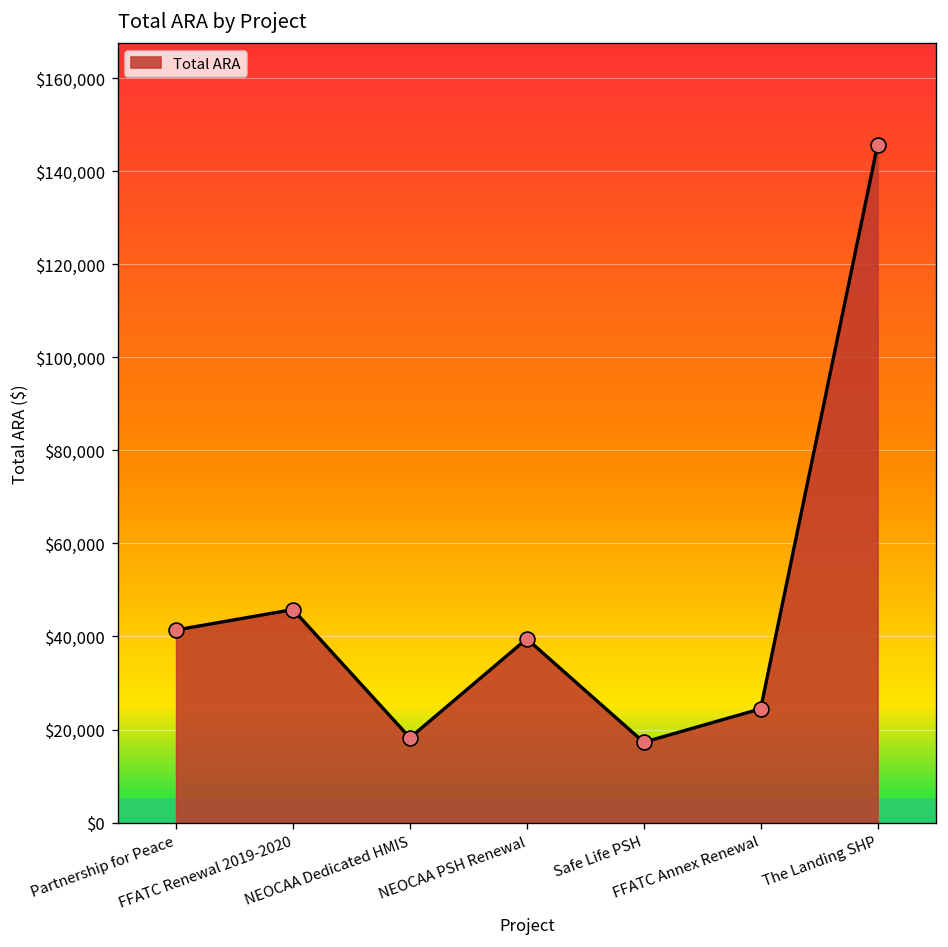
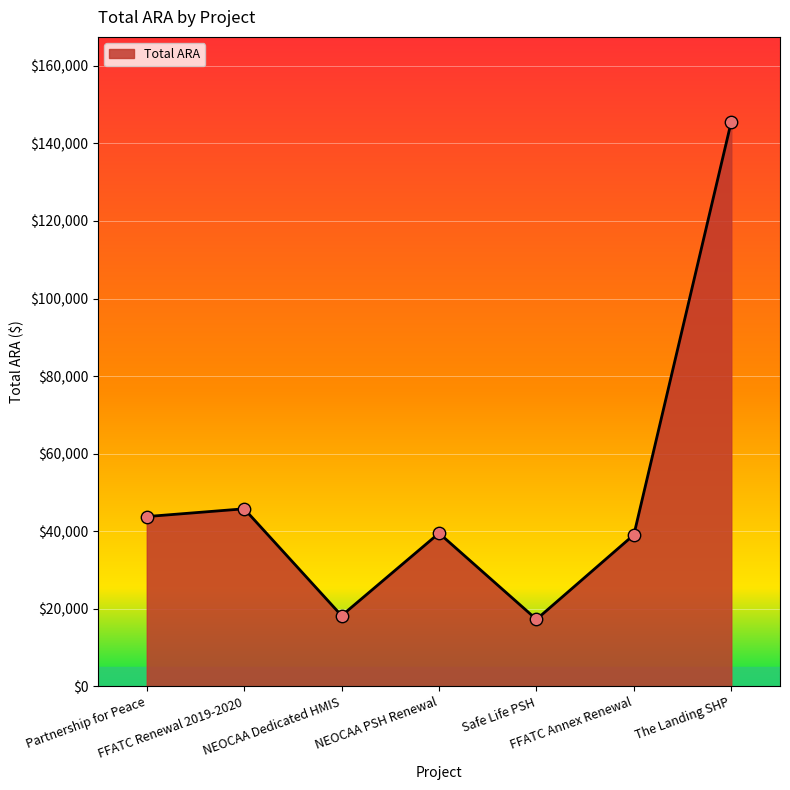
Partnership for Peace: $41,000 -> $44,000
FFATC Annex Renewal: $24,000 -> $39,000
